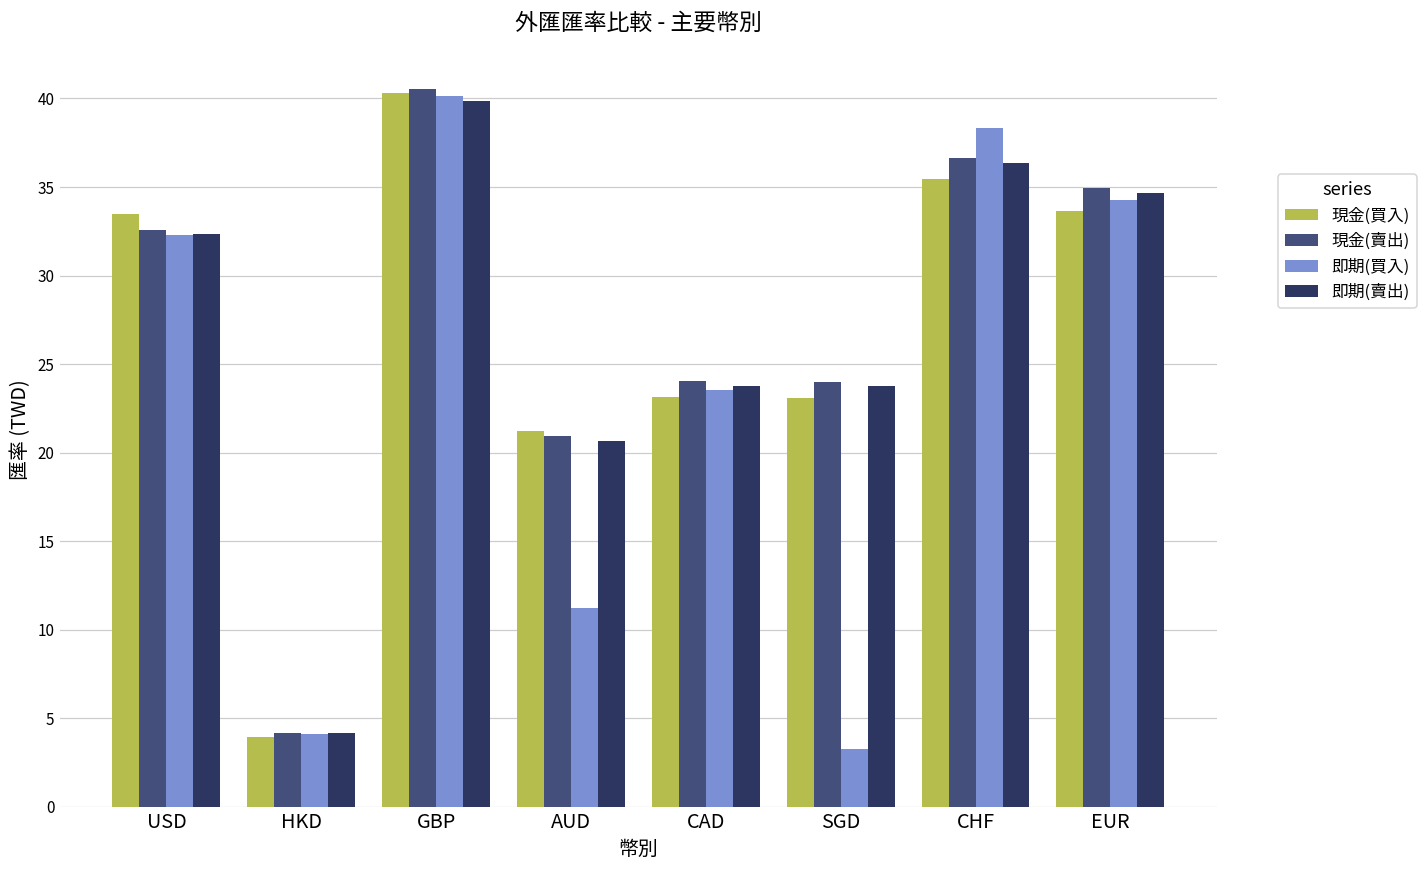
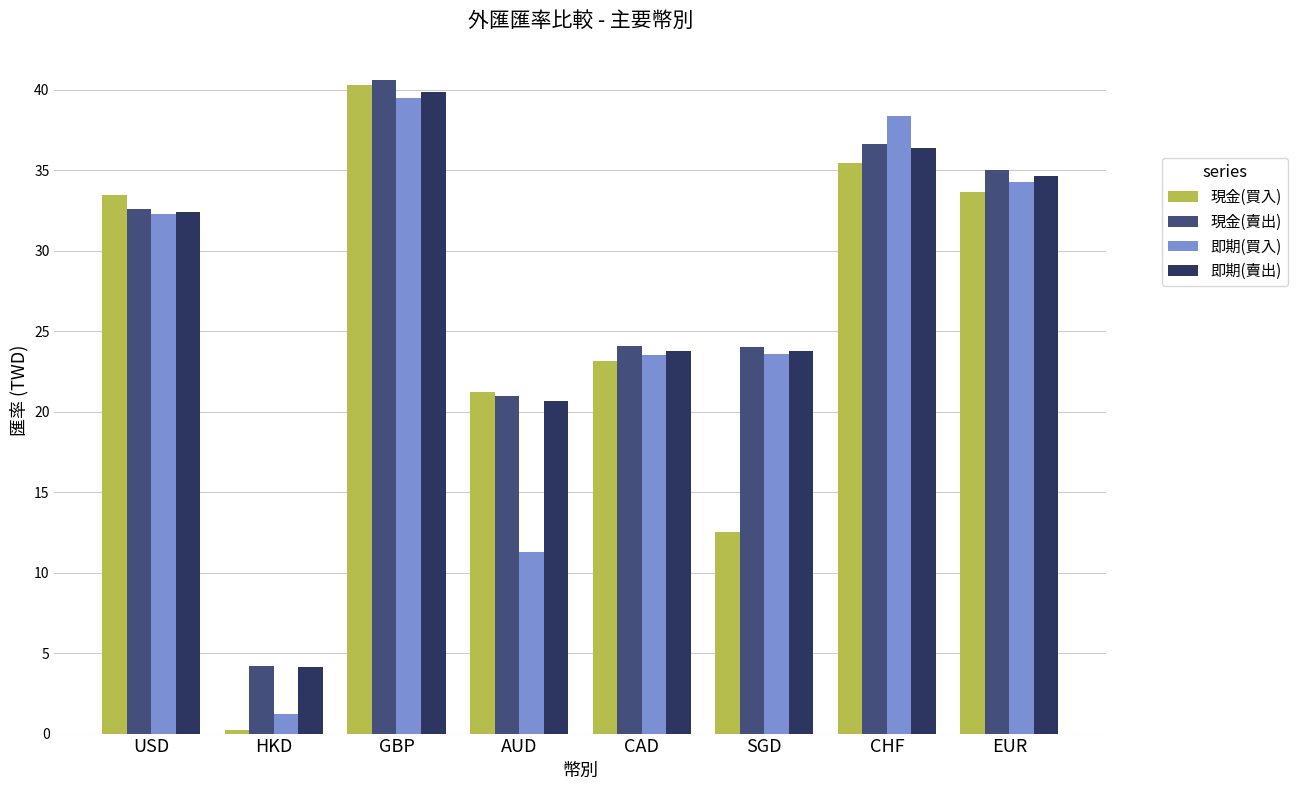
現金(買入), HKD: 4.0 -> 0.2
即期(買入), HKD: 4.1 -> 1.2
即期(買入), GBP: 40.1 -> 39.5
現金(買入), SGD: 23.1 -> 12.5
即期(買入), SGD: 3.3 -> 23.6
